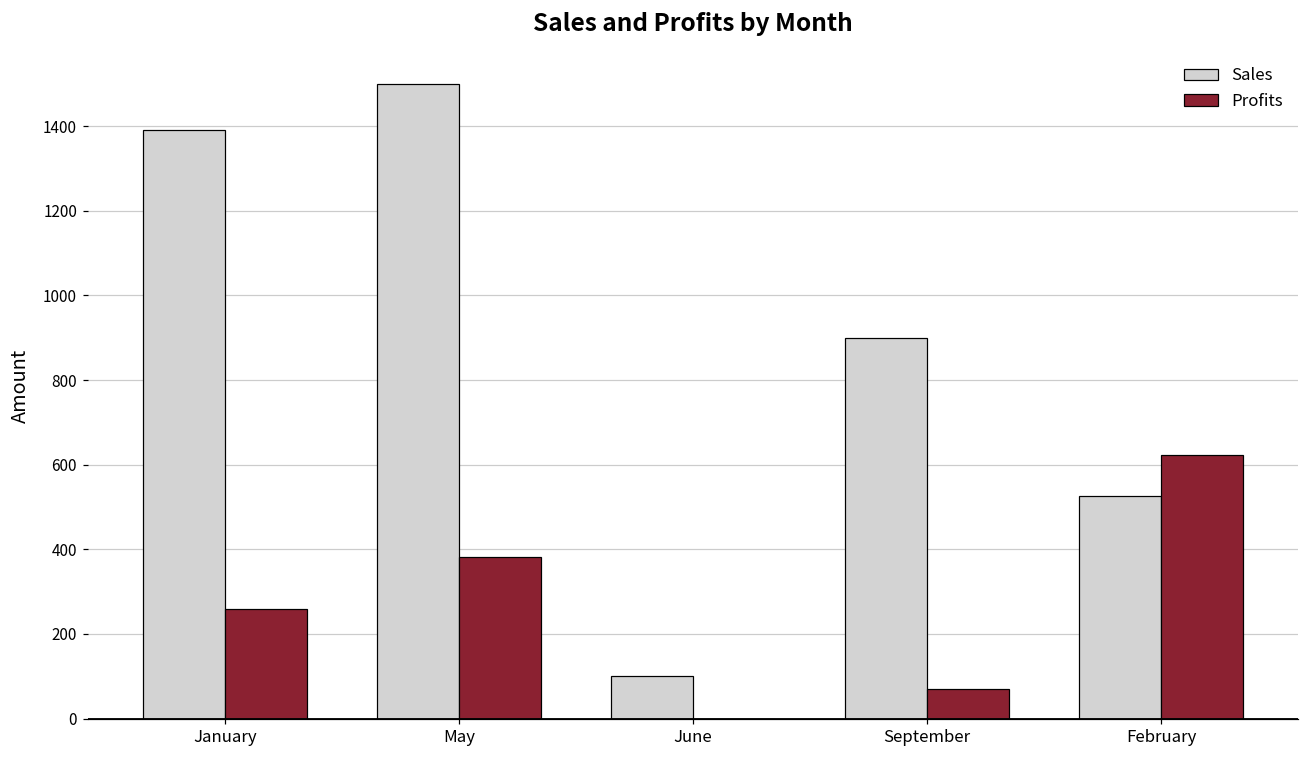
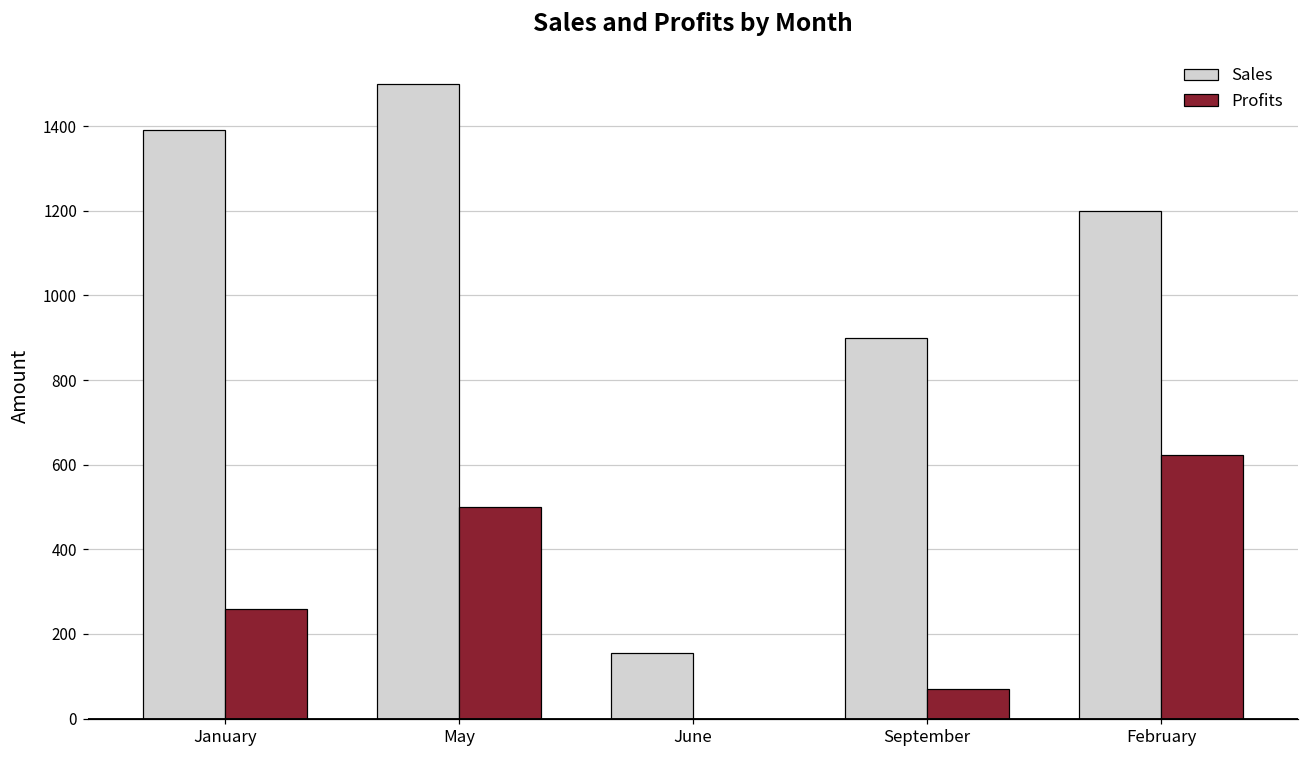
Profits, May: 380 -> 500
Sales, June: 100 -> 150
Sales, February: 530 -> 1200
